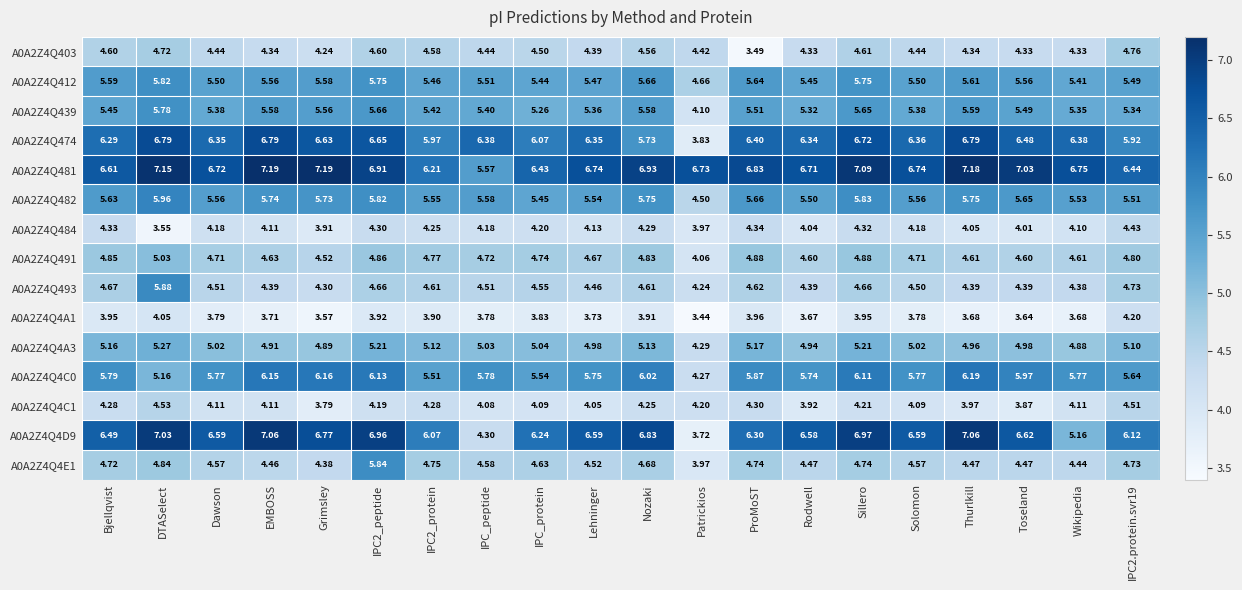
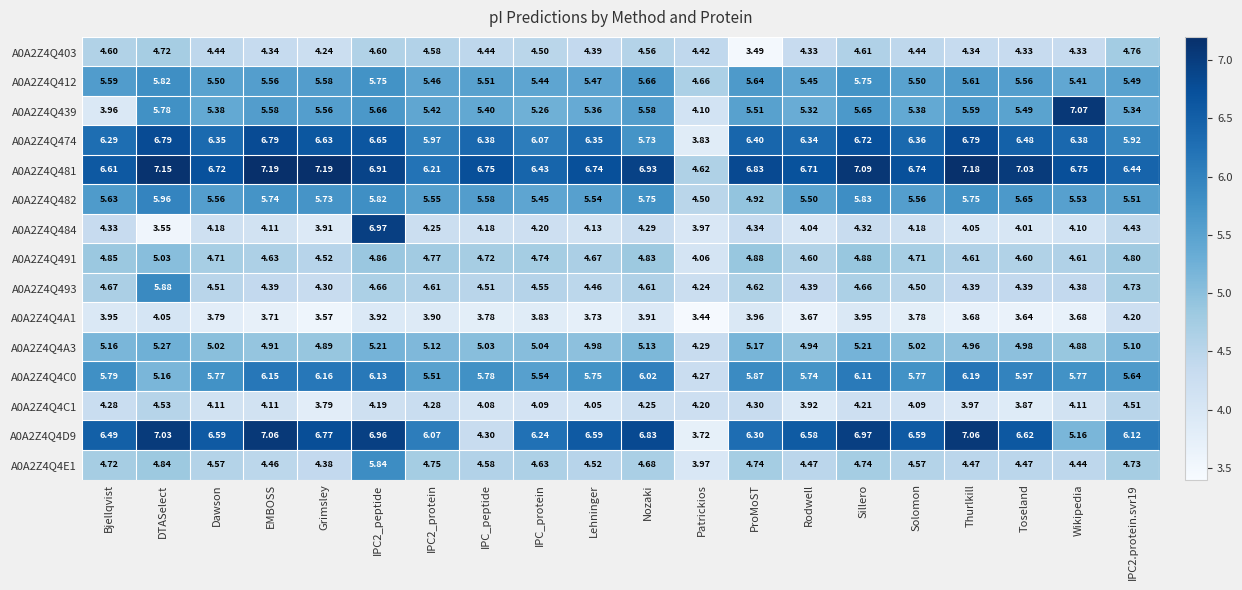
A0A2Z4Q439, Bjellqvist: 5.45 -> 3.96
A0A2Z4Q439, Wikipedia: 5.35 -> 7.07
A0A2Z4Q481, IPC_peptide: 5.57 -> 6.75
A0A2Z4Q481, Patrickios: 6.73 -> 4.62
A0A2Z4Q482, ProMoST: 5.66 -> 4.92
A0A2Z4Q484, IPC2_peptide: 4.30 -> 6.97
